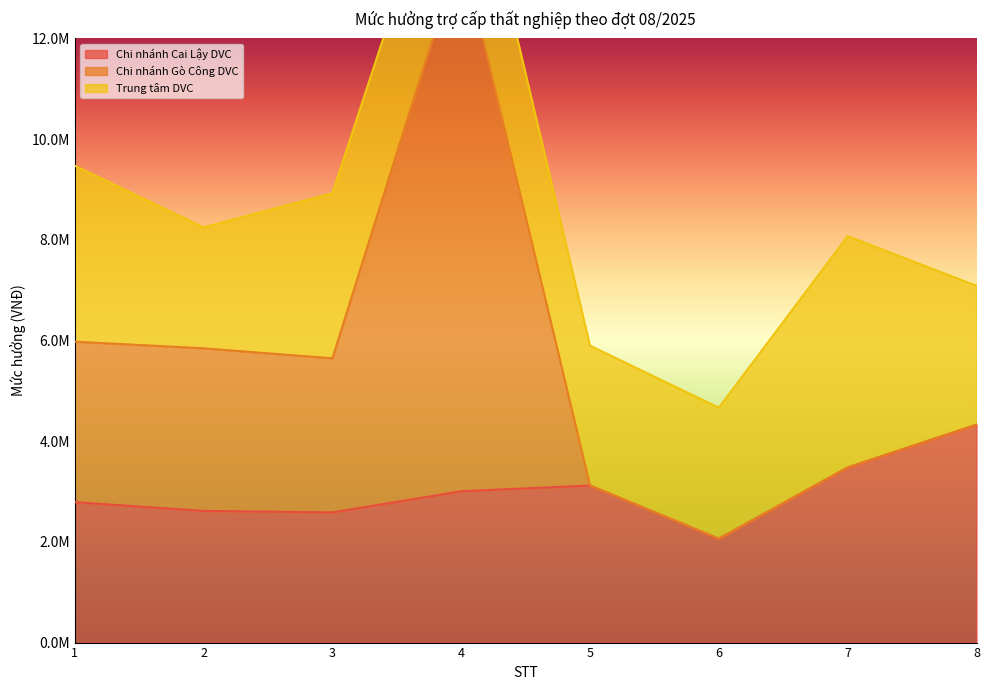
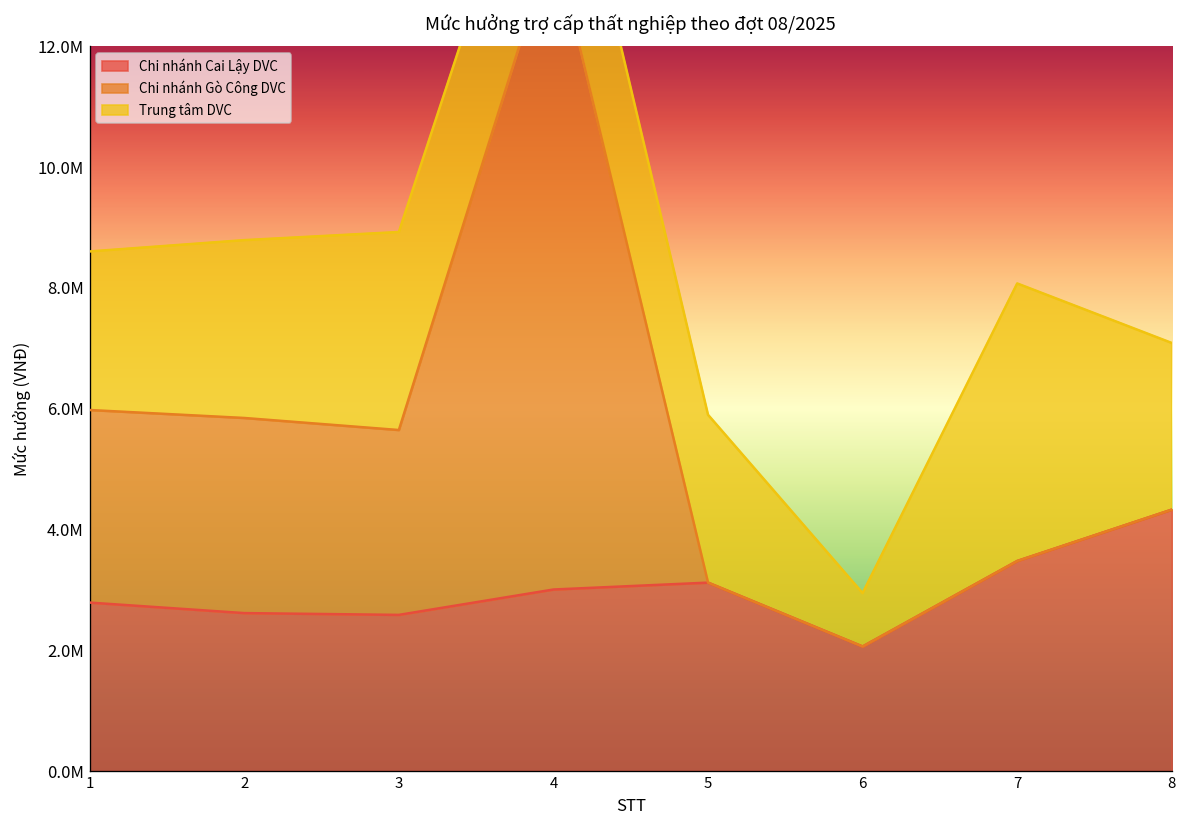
Trung tâm DVC, 1: 3500000 -> 2600000
Trung tâm DVC, 2: 2400000 -> 2900000
Trung tâm DVC, 6: 2600000 -> 900000
